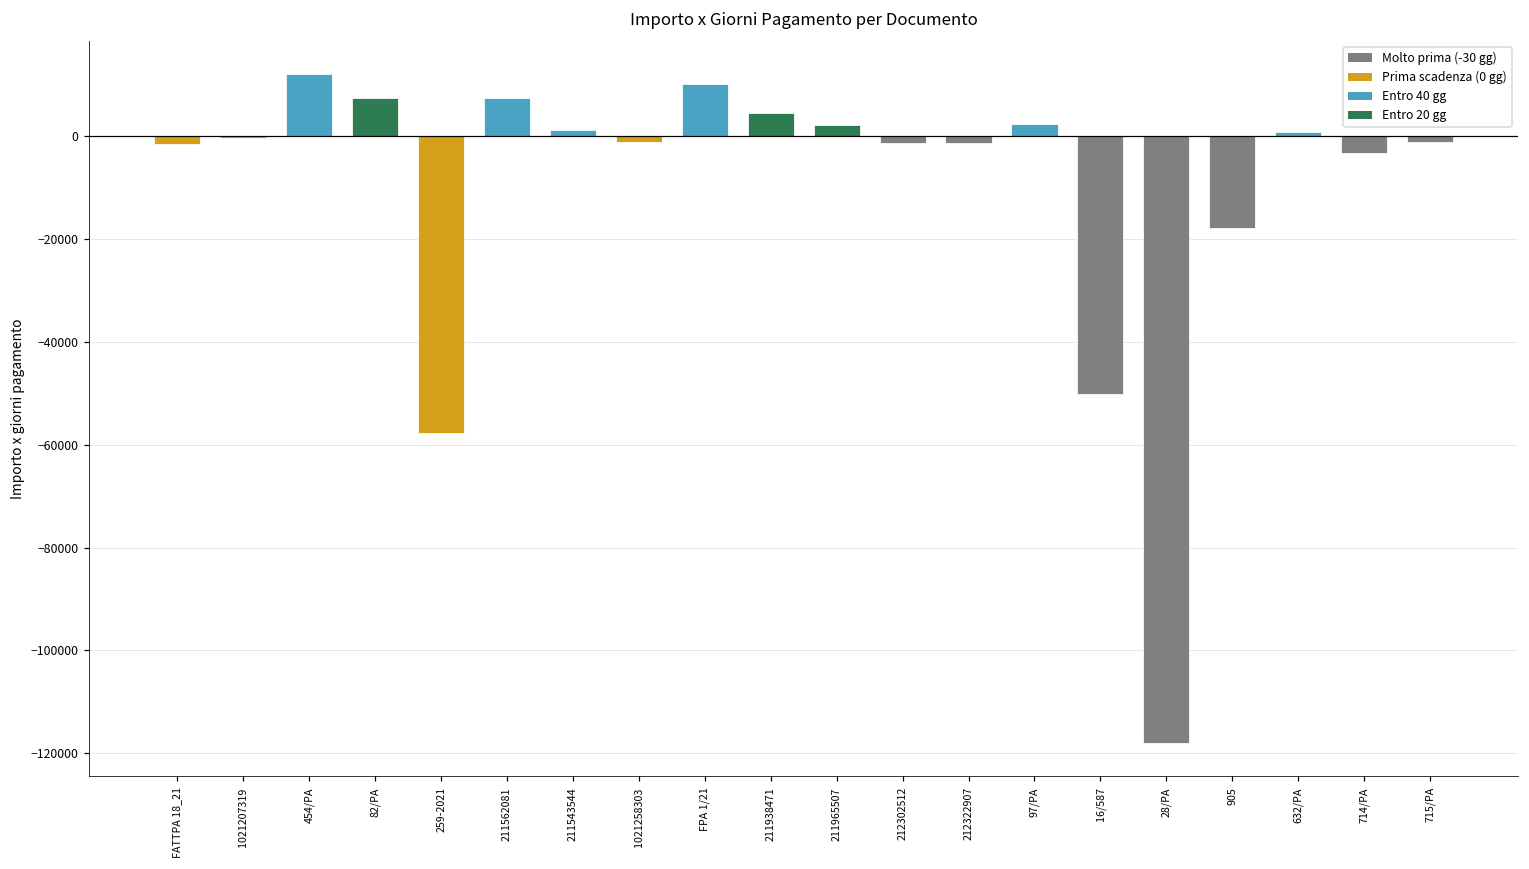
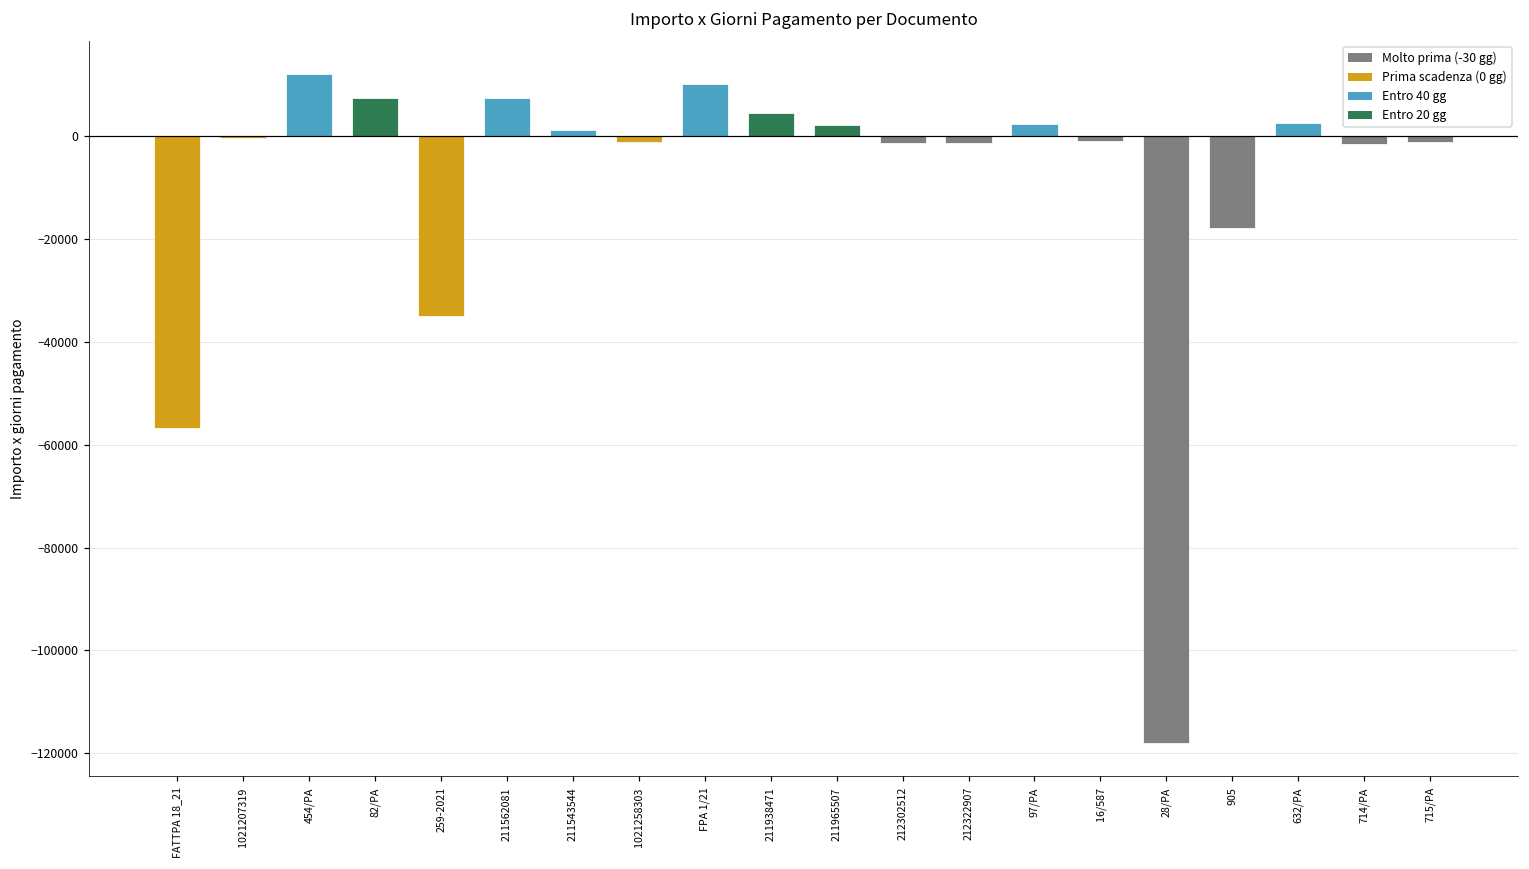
FATTPA 18_21: -2000 -> -57000
259-2021: -58000 -> -35000
16/587: -50000 -> -1000
632/PA: 1000 -> 3000
714/PA: -3000 -> -2000
